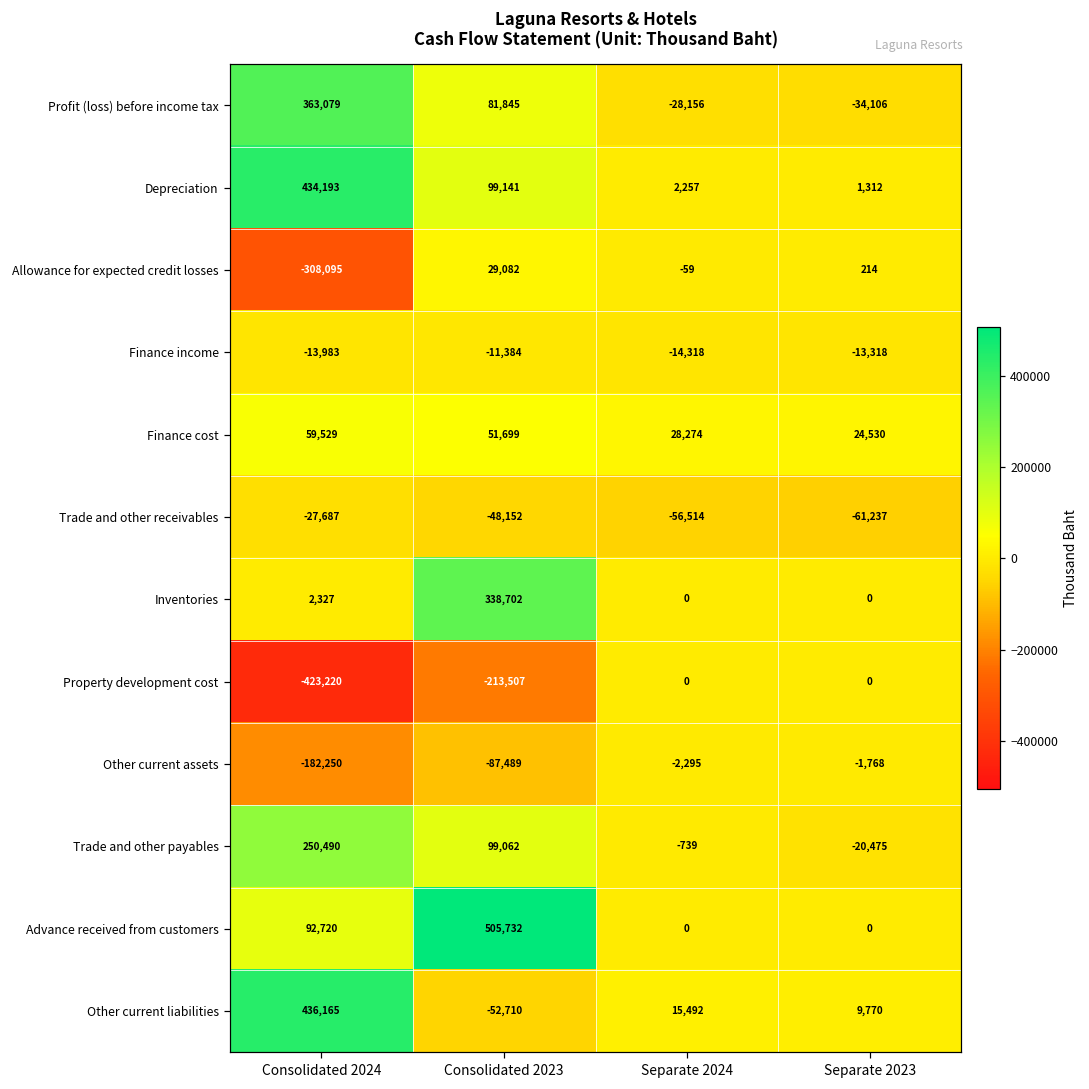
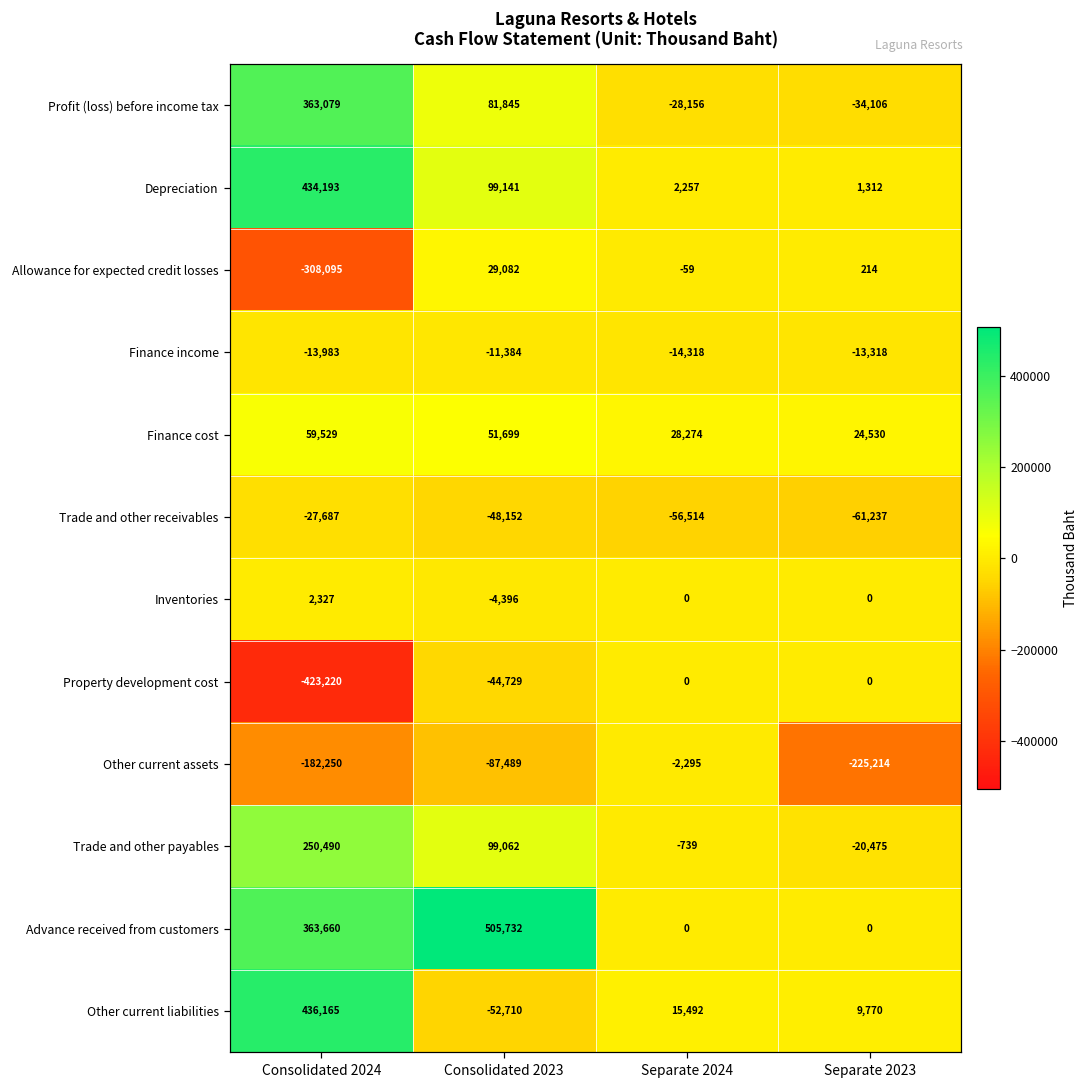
Inventories, Consolidated 2023: 338,702 -> -4,396
Property development cost, Consolidated 2023: -213,507 -> -44,729
Other current assets, Separate 2023: -1,768 -> -225,214
Advance received from customers, Consolidated 2024: 92,720 -> 363,660
